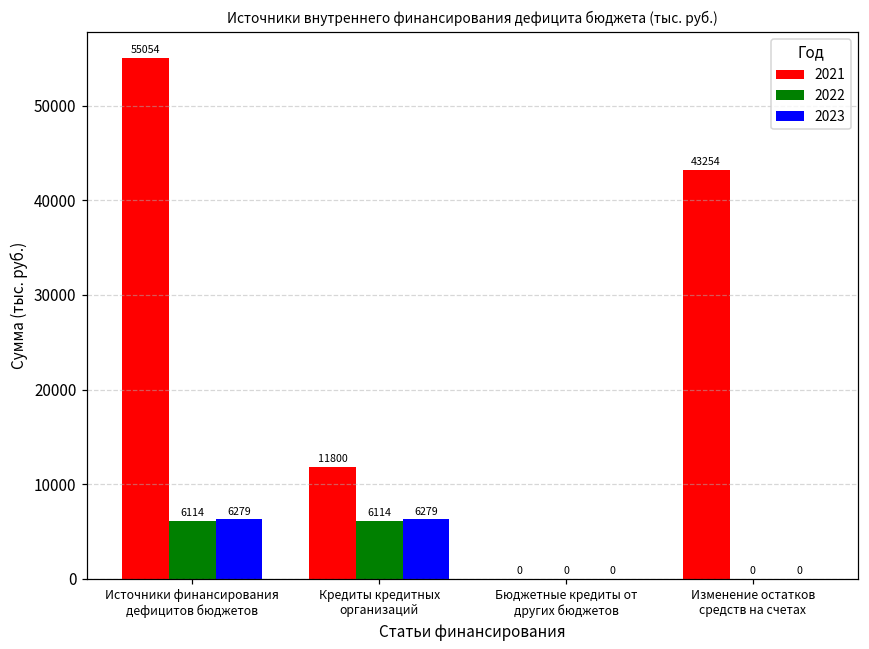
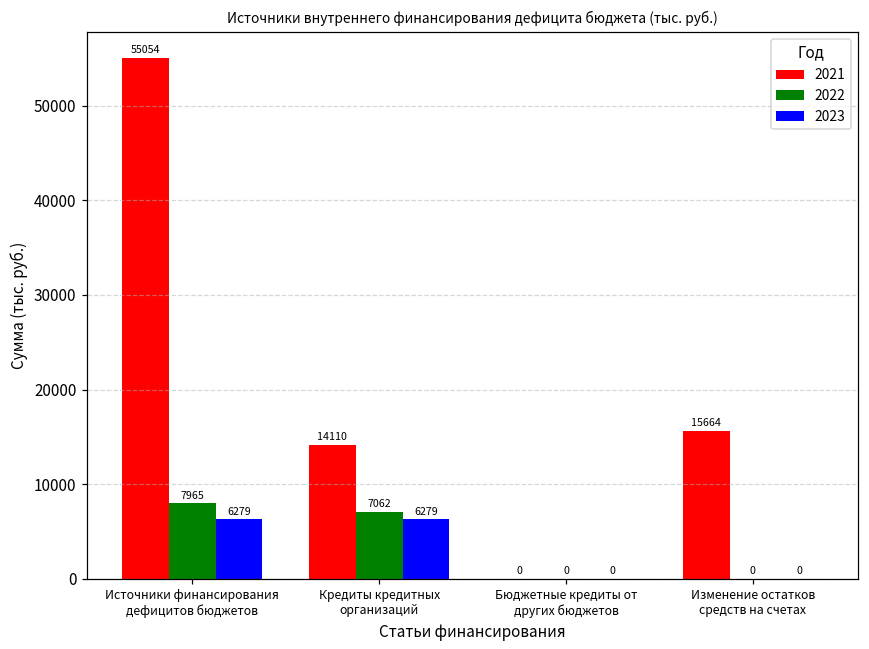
2022, Источники финансирования дефицитов бюджетов: 6114 -> 7965
2021, Кредиты кредитных организаций: 11800 -> 14110
2022, Кредиты кредитных организаций: 6114 -> 7062
2021, Изменение остатков средств на счетах: 43254 -> 15664
